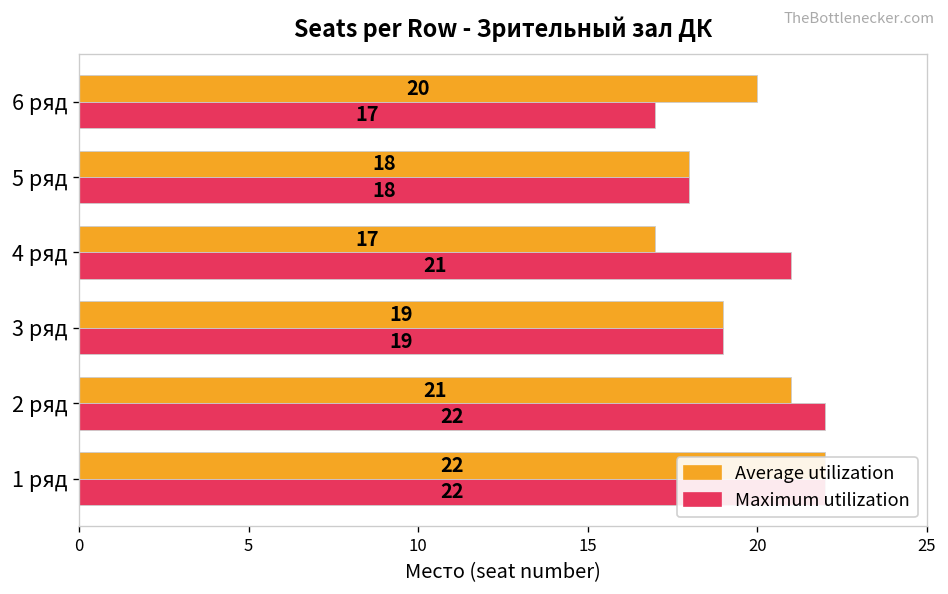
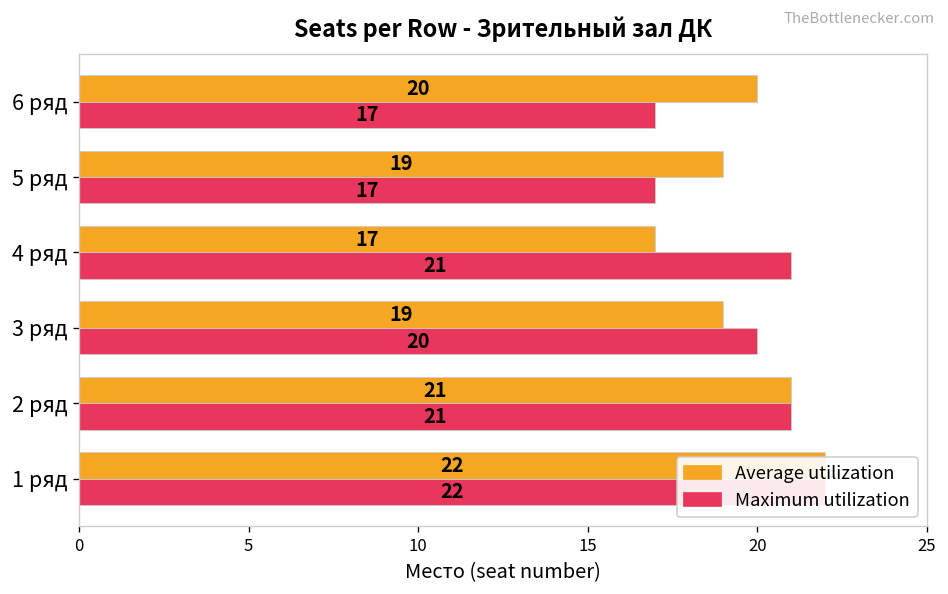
Average utilization, 5 ряд: 18 -> 19
Maximum utilization, 5 ряд: 18 -> 17
Maximum utilization, 3 ряд: 19 -> 20
Maximum utilization, 2 ряд: 22 -> 21
